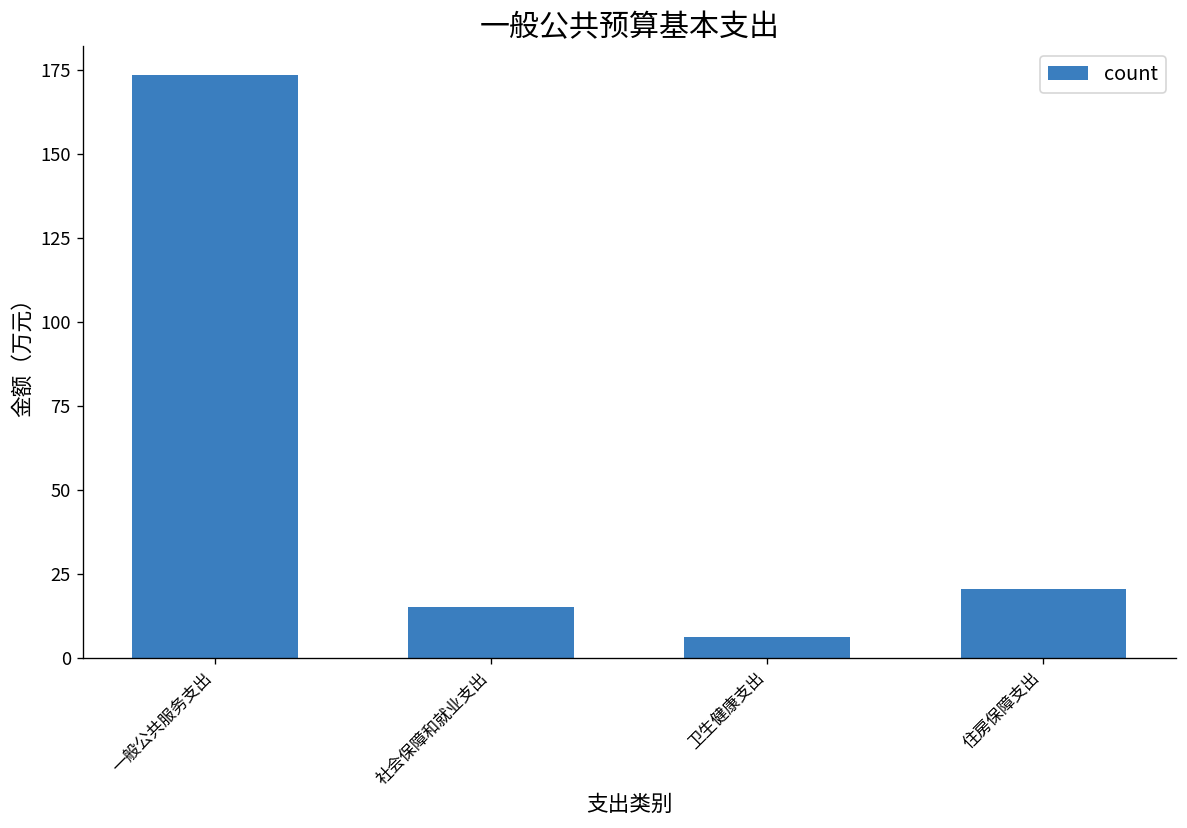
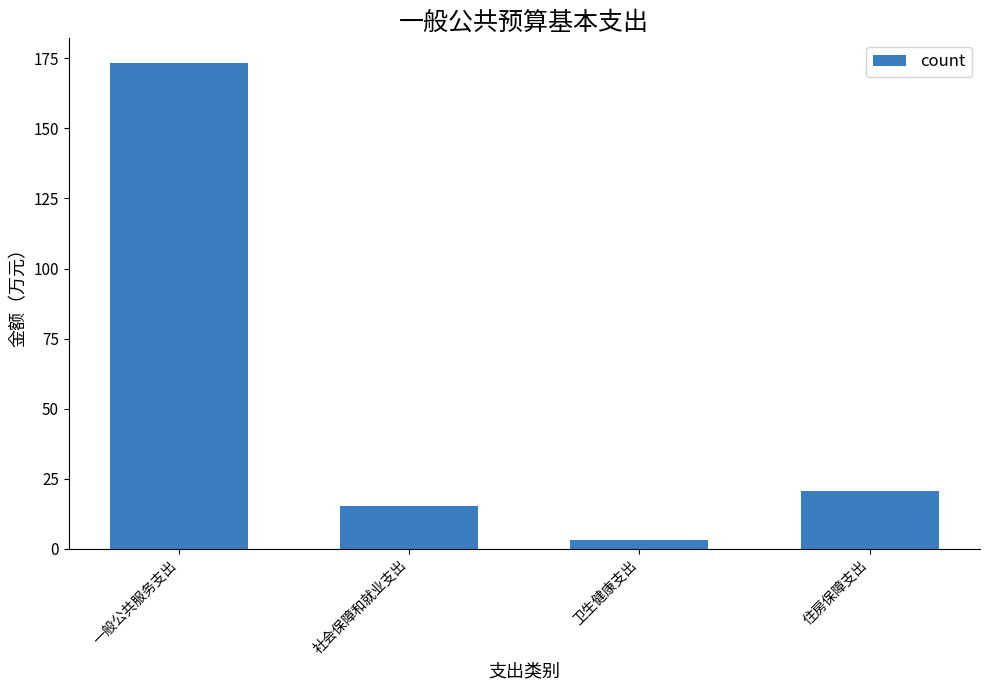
卫生健康支出: 6 -> 3
